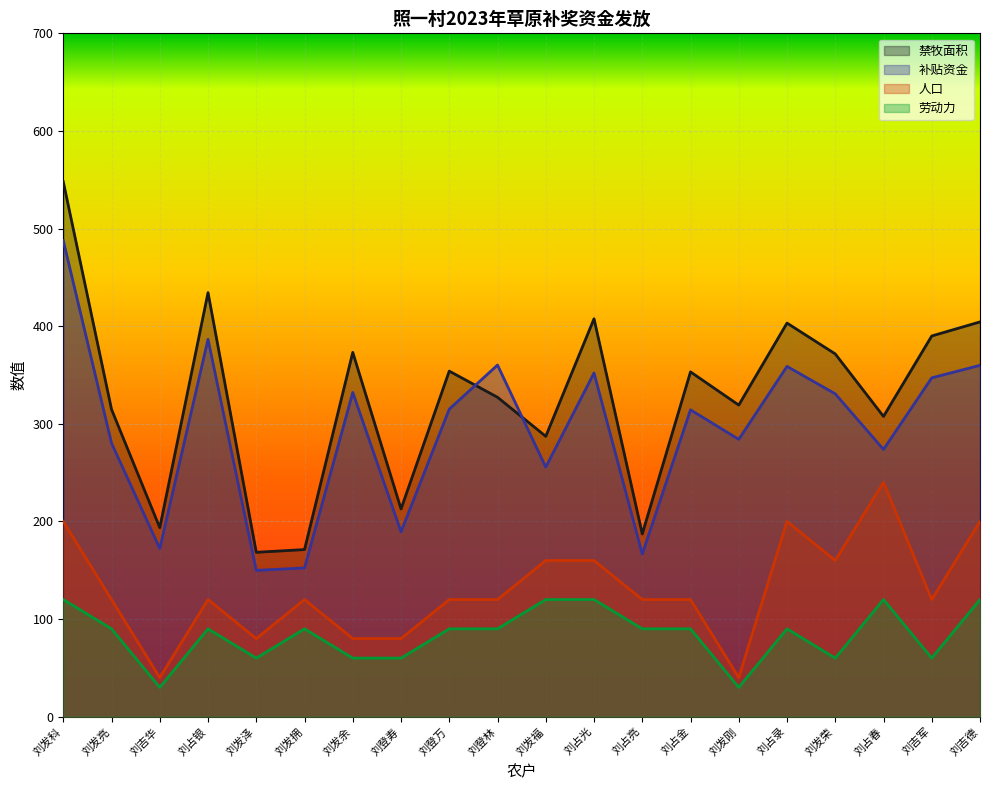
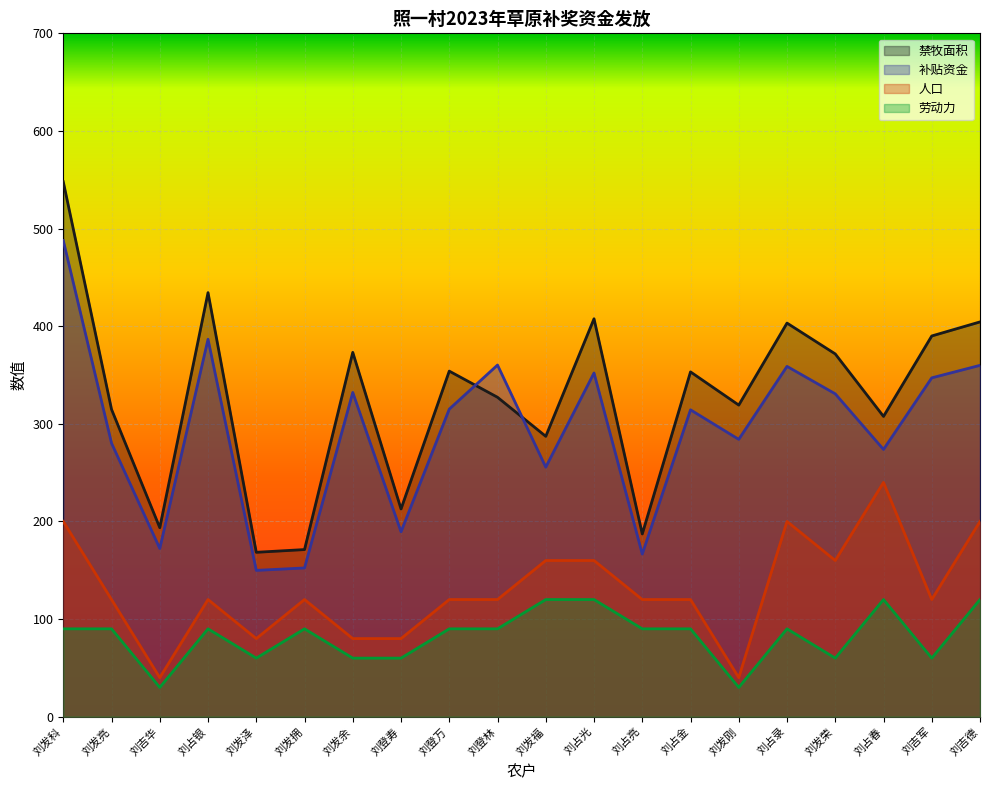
劳动力, 刘发科: 120 -> 90
